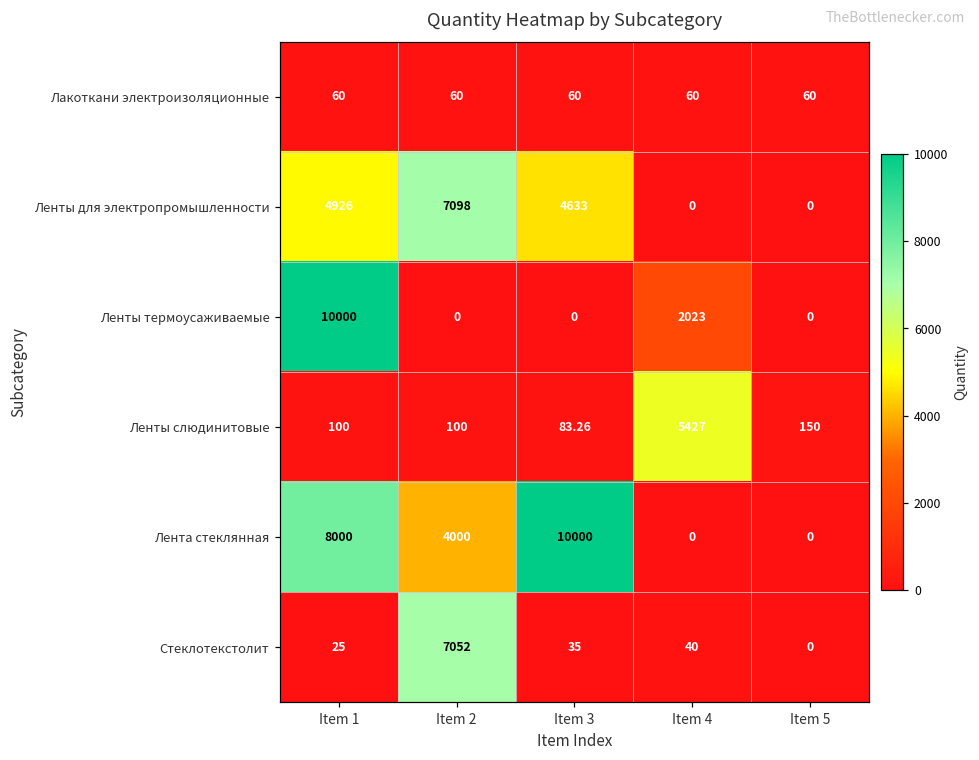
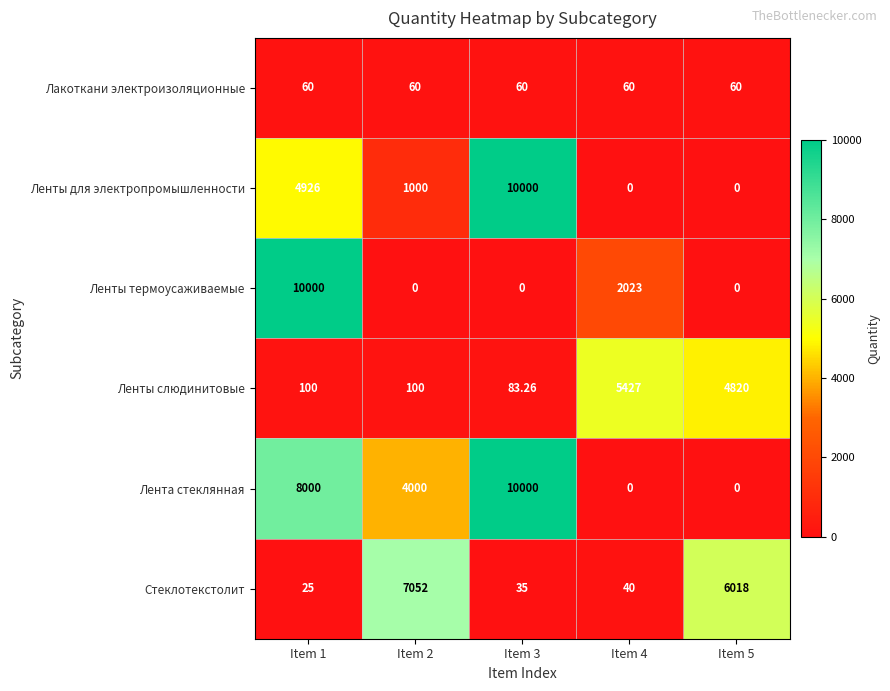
Ленты для электропромышленности, Item 2: 7098 -> 1000
Ленты для электропромышленности, Item 3: 4633 -> 10000
Ленты слюдинитовые, Item 5: 150 -> 4820
Стеклотекстолит, Item 5: 0 -> 6018
